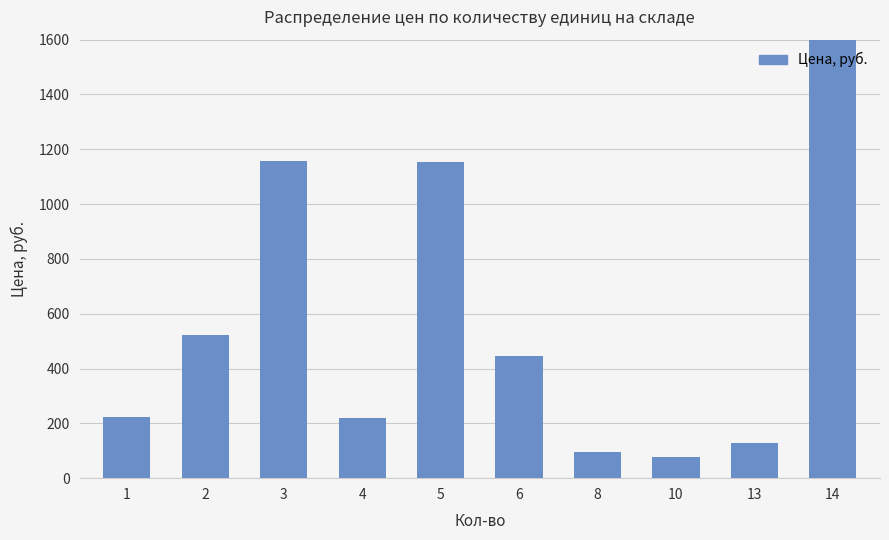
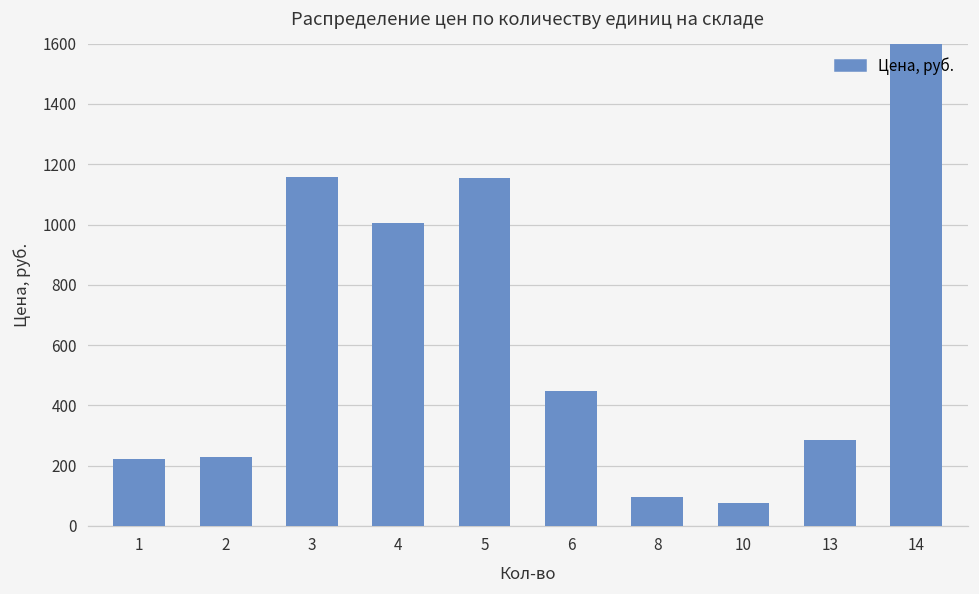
2: 520 -> 230
4: 220 -> 1010
13: 130 -> 290
